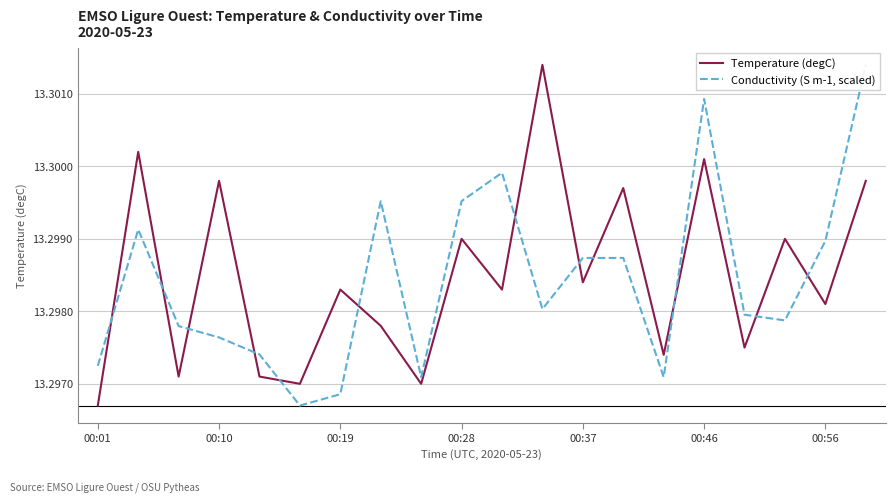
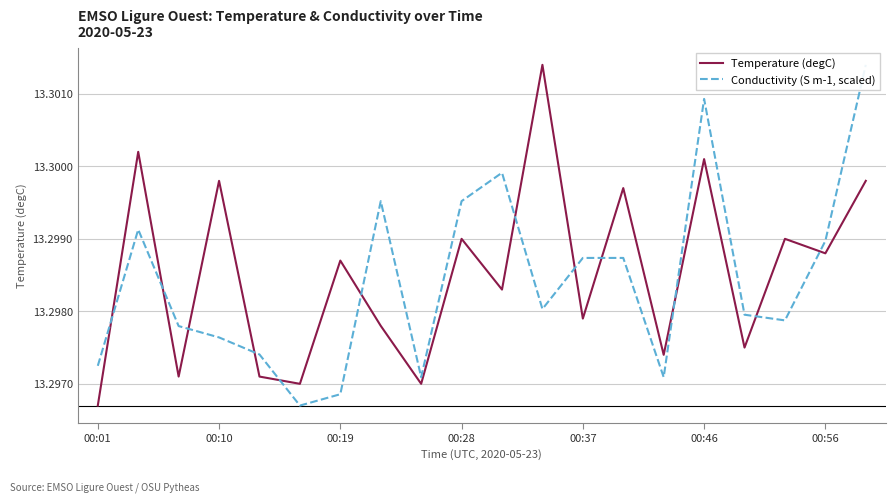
Temperature (degC), 00:19: 13.2983 -> 13.2987
Temperature (degC), 00:37: 13.2984 -> 13.2979
Temperature (degC), 00:56: 13.2981 -> 13.2988
